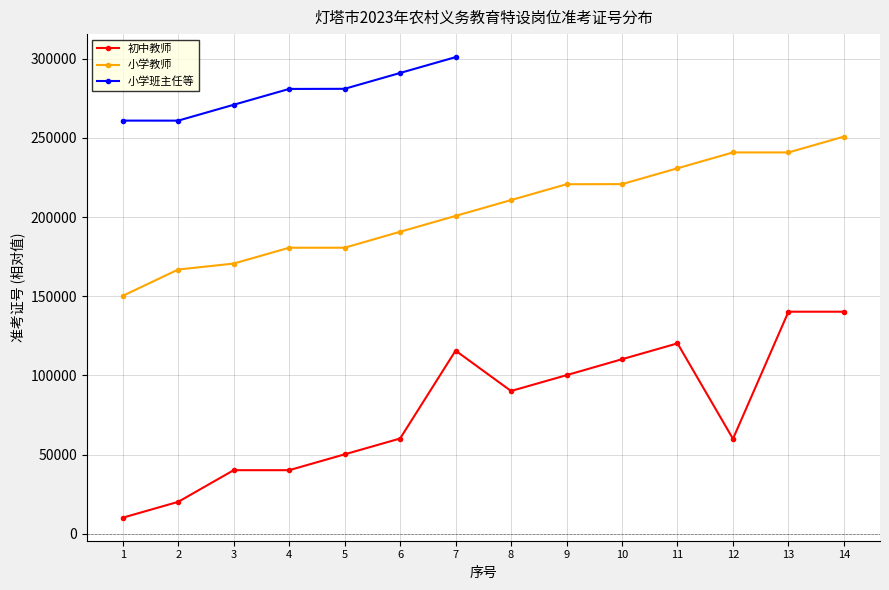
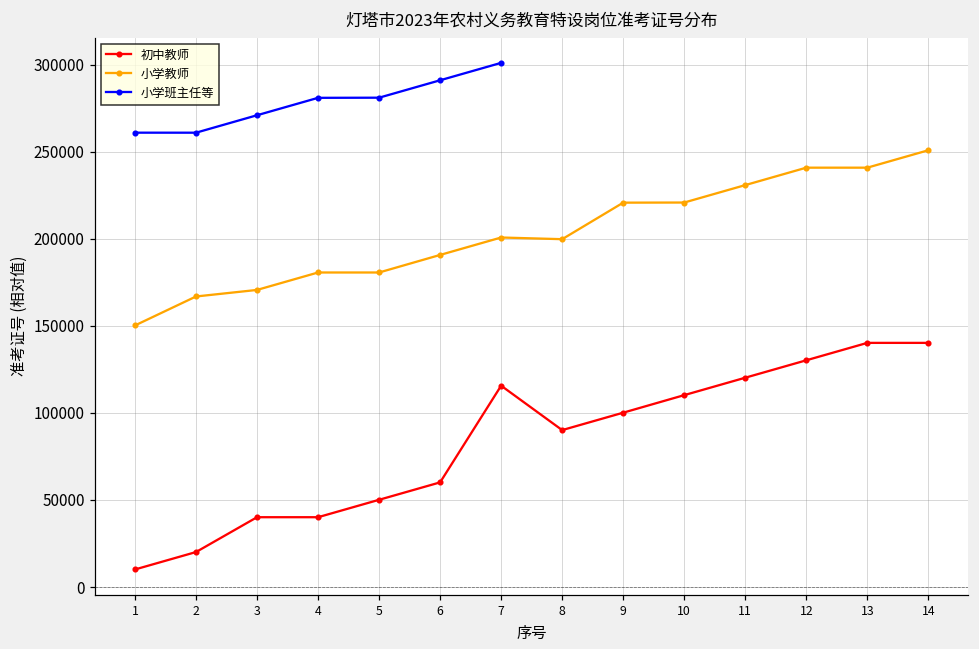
小学教师, 8: 211000 -> 200000
初中教师, 12: 60000 -> 130000
